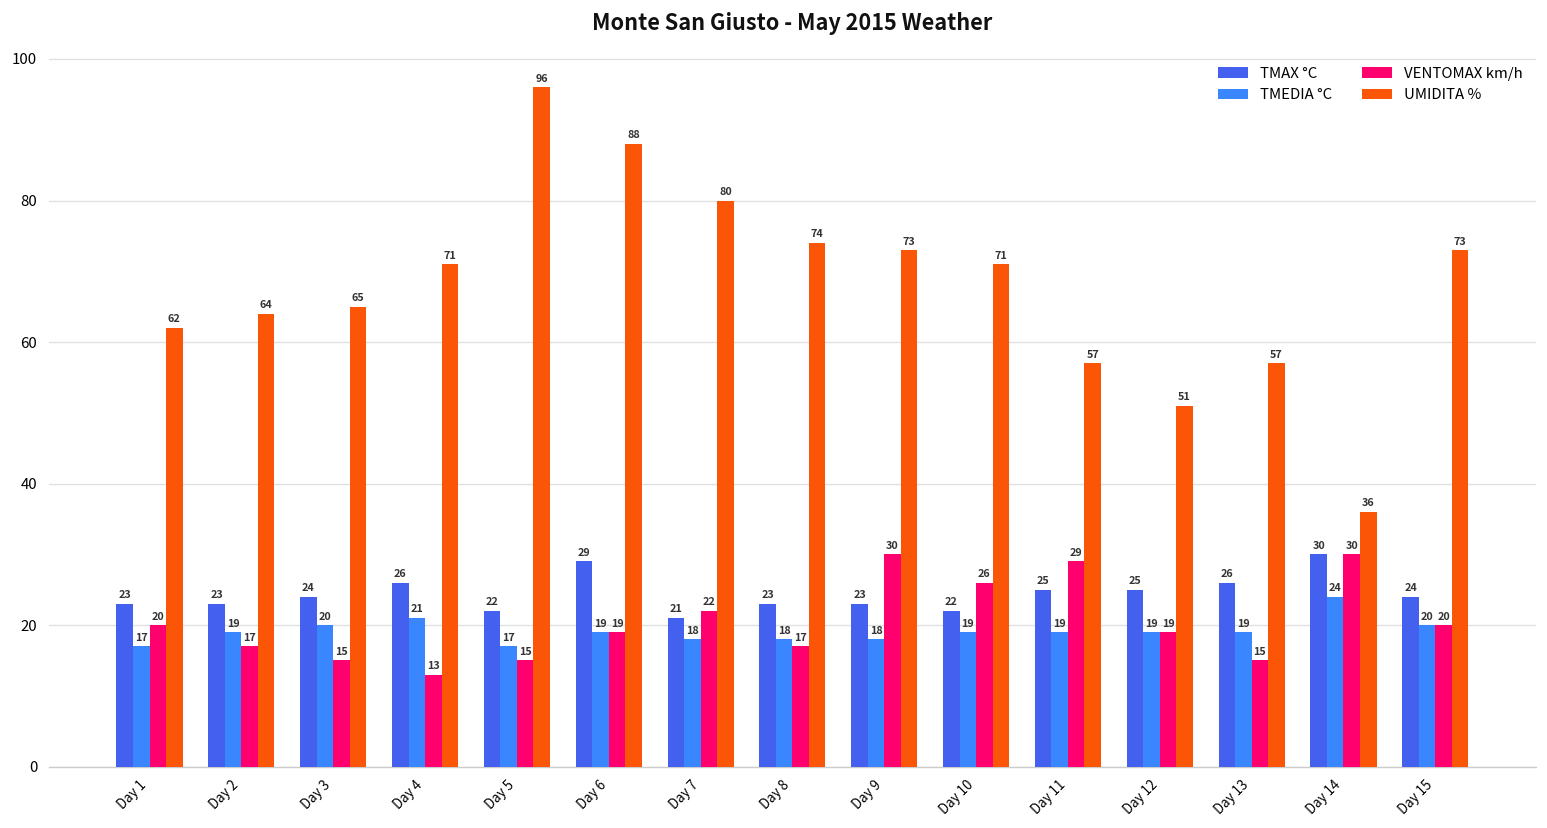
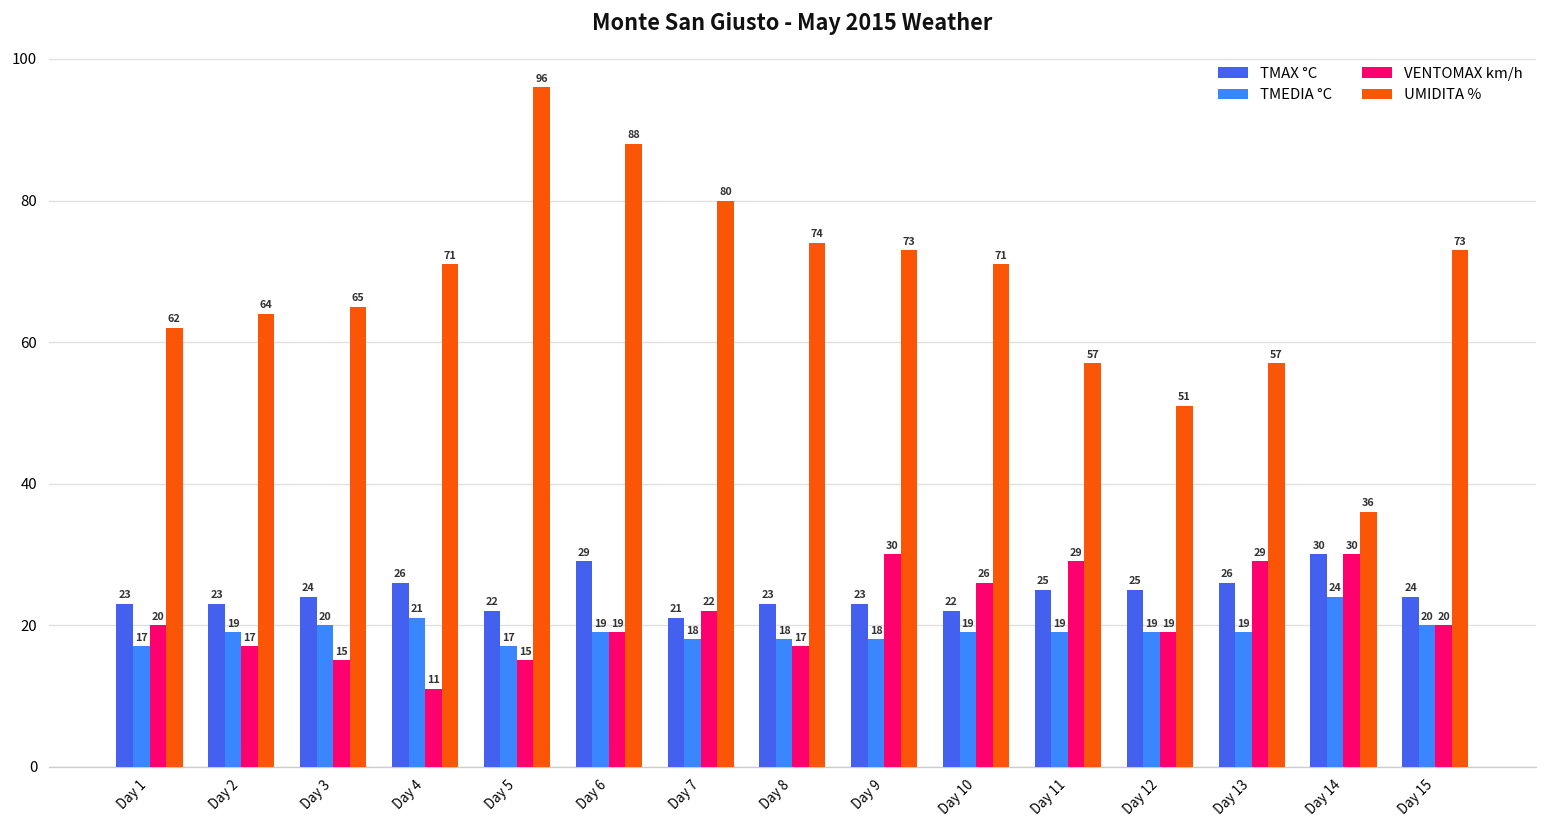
VENTOMAX km/h, Day 4: 13 -> 11
VENTOMAX km/h, Day 13: 15 -> 29
